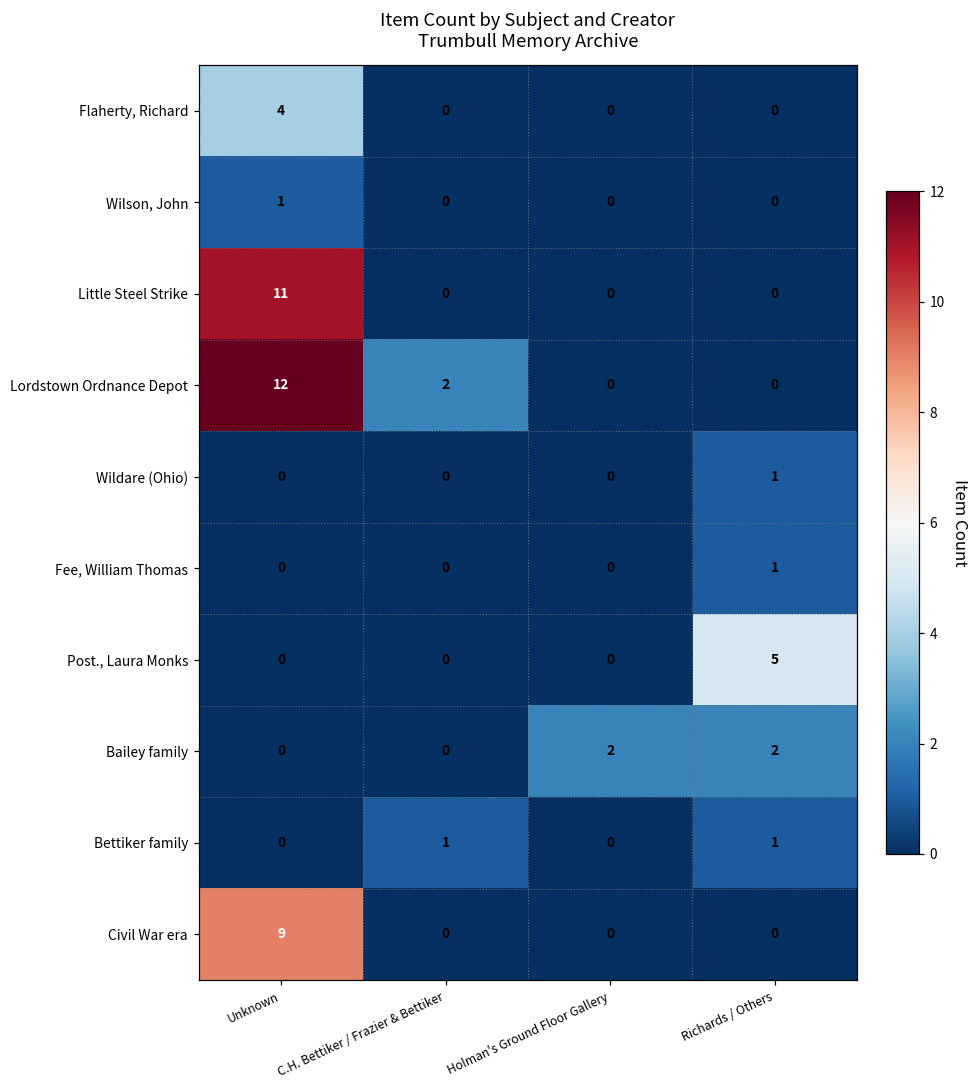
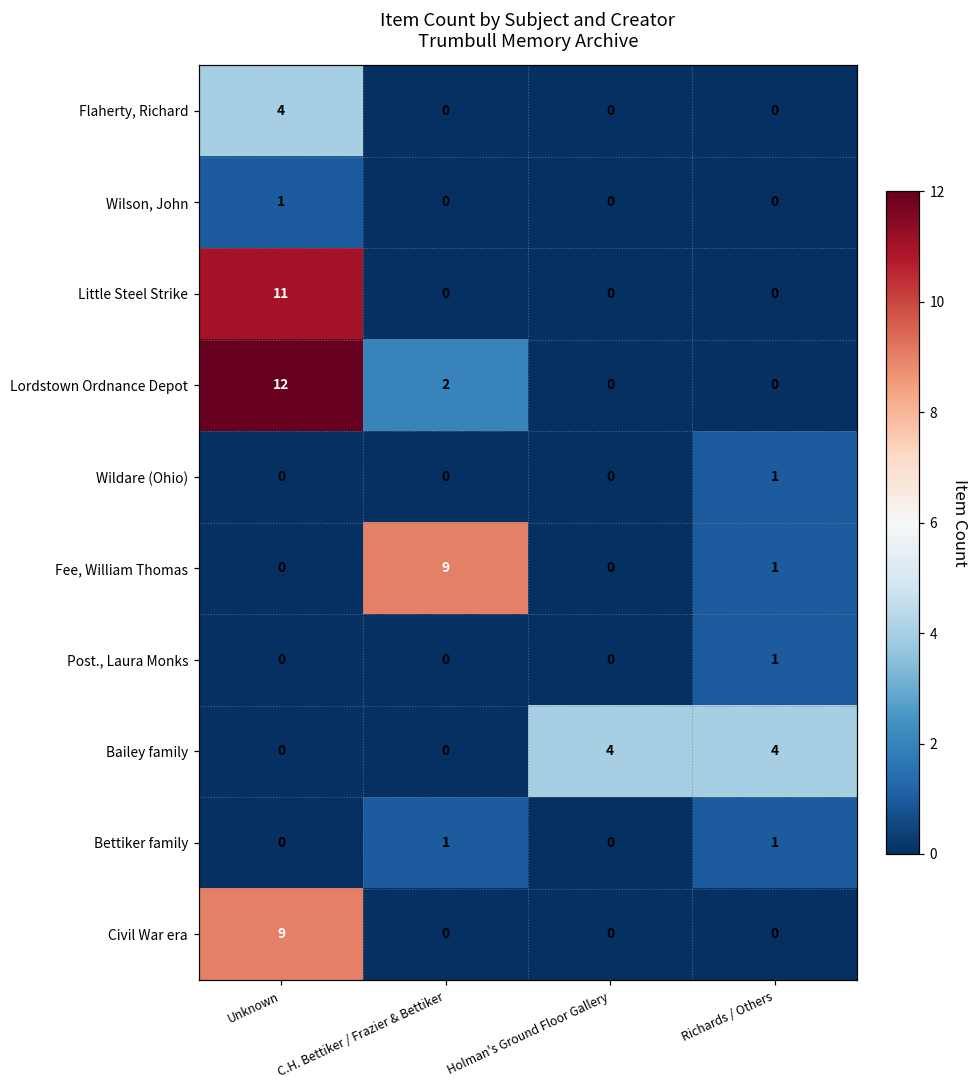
Fee, William Thomas, C.H. Bettiker / Frazier & Bettiker: 0 -> 9
Post., Laura Monks, Richards / Others: 5 -> 1
Bailey family, Holman's Ground Floor Gallery: 2 -> 4
Bailey family, Richards / Others: 2 -> 4
